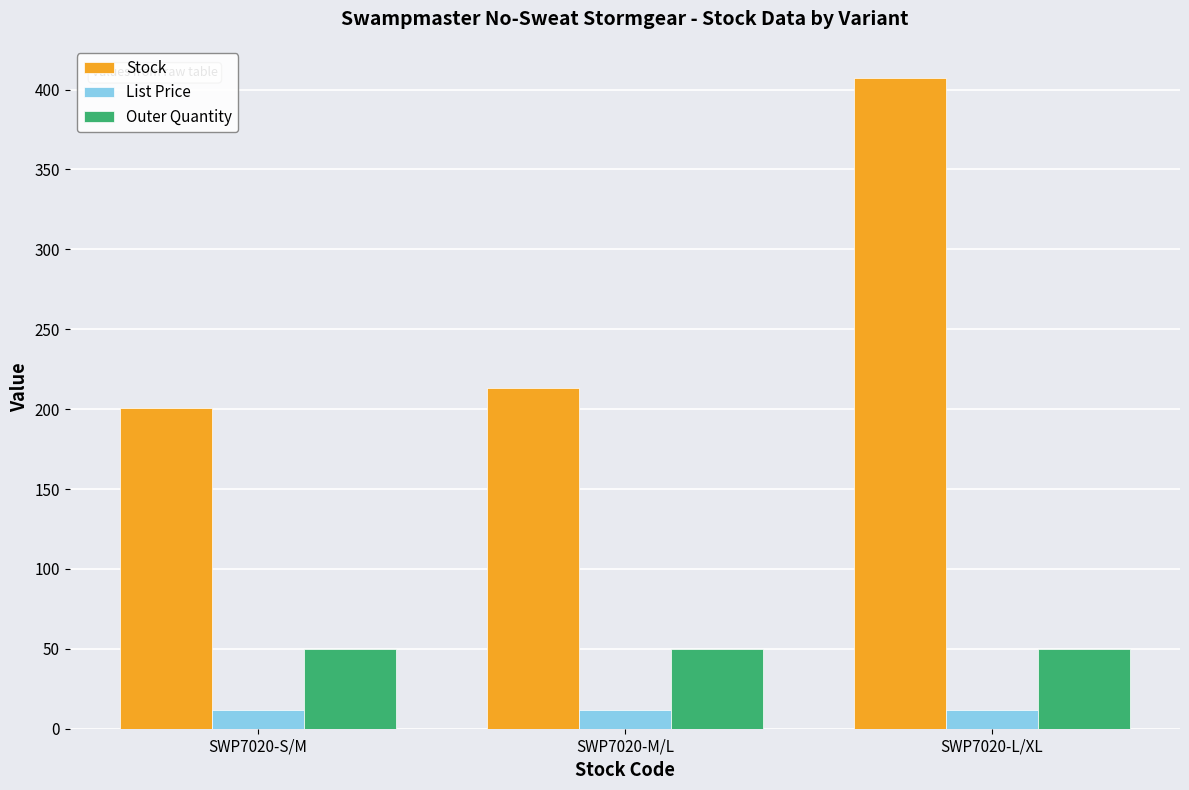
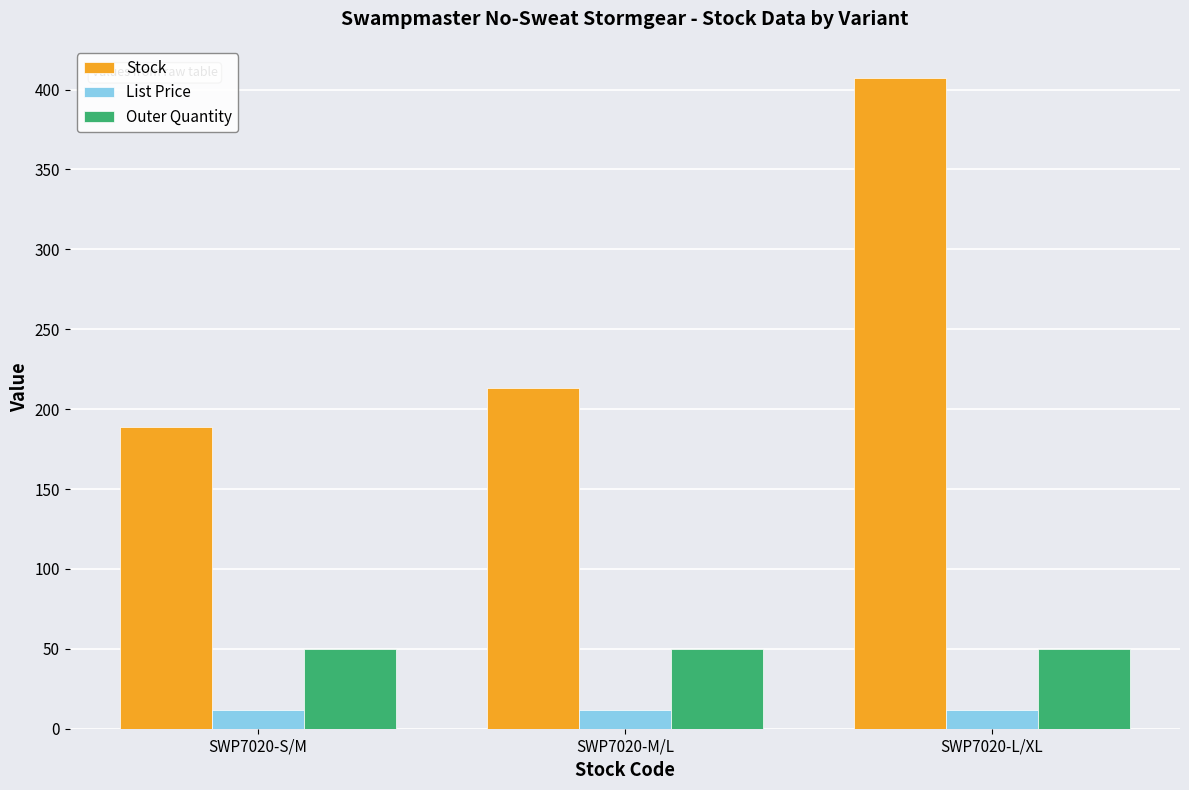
Stock, SWP7020-S/M: 200 -> 189
